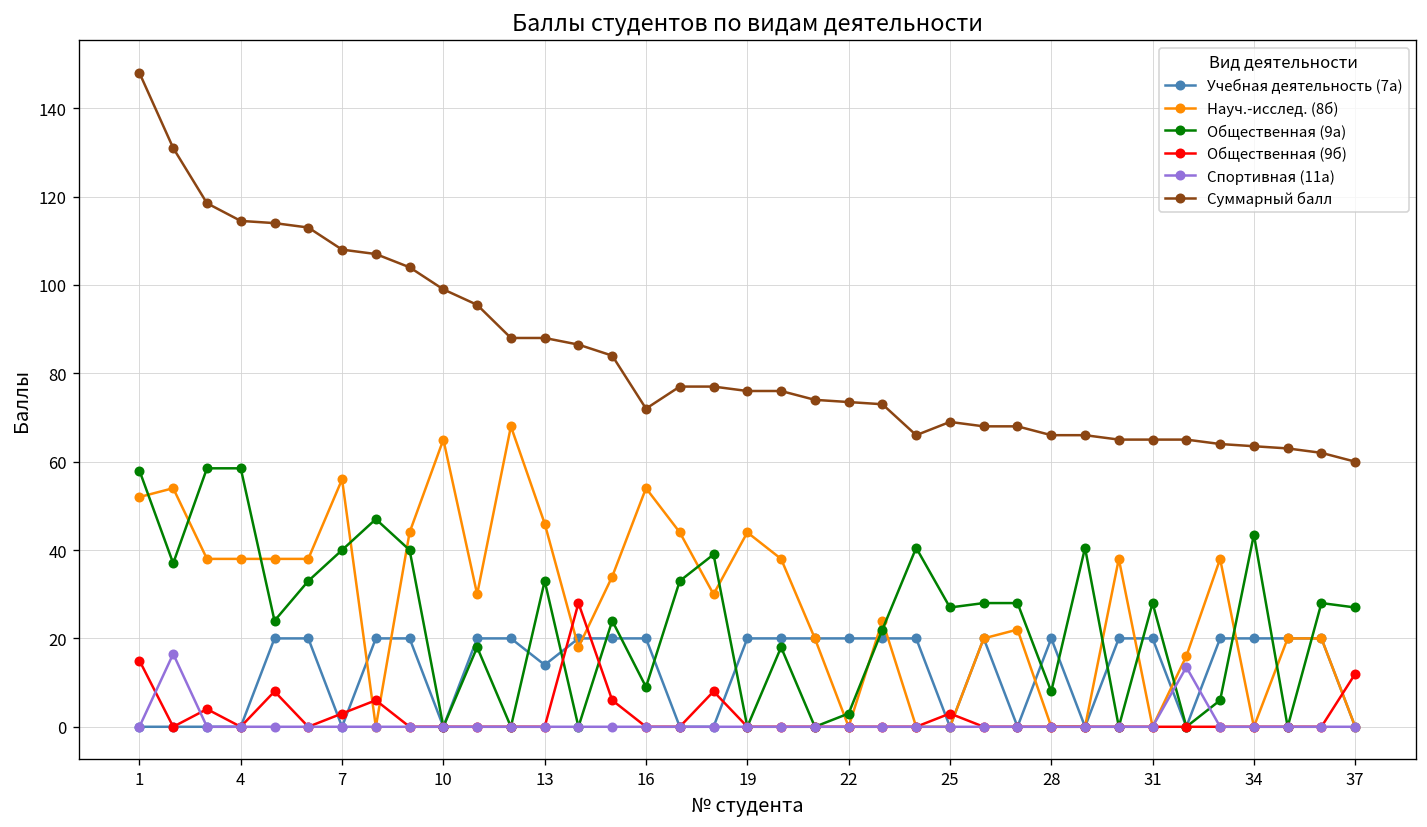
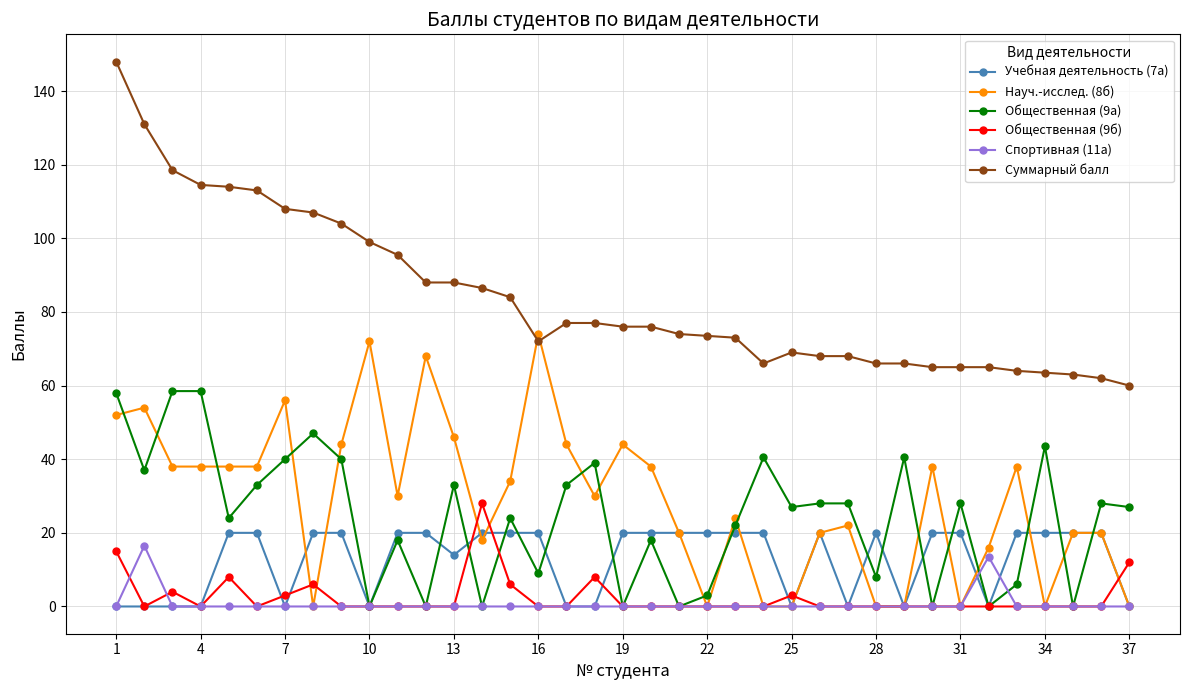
Науч.-исслед. (8б), 10: 65 -> 72
Науч.-исслед. (8б), 16: 54 -> 74
